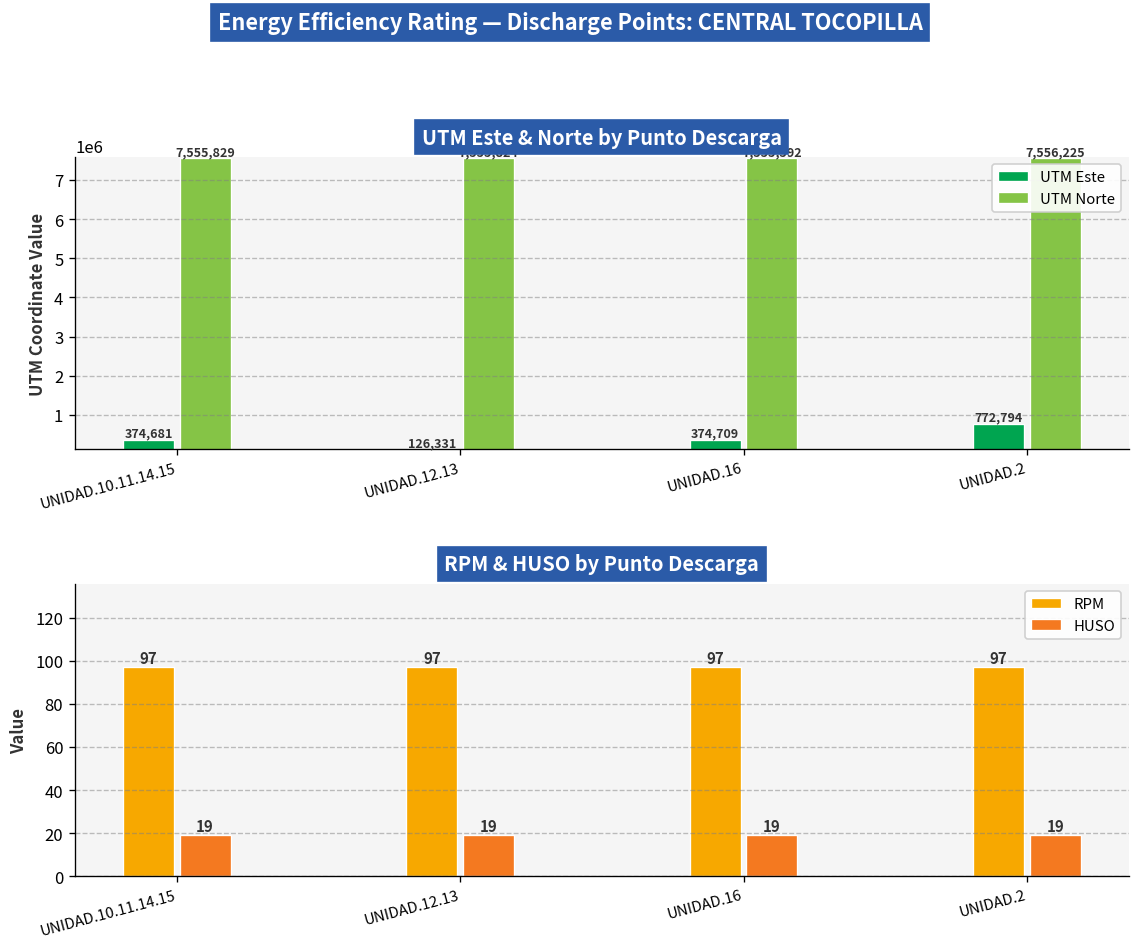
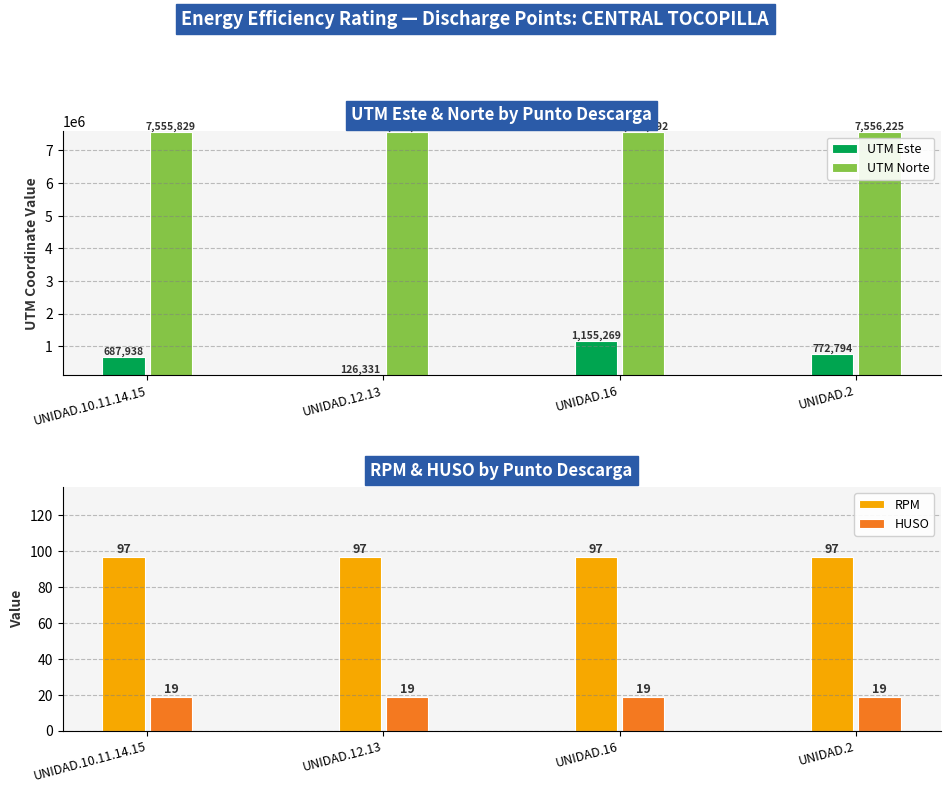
UTM Este & Norte by Punto Descarga, UTM Este, UNIDAD.10.11.14.15: 374,681 -> 687,938
UTM Este & Norte by Punto Descarga, UTM Este, UNIDAD.16: 374,709 -> 1,155,269
